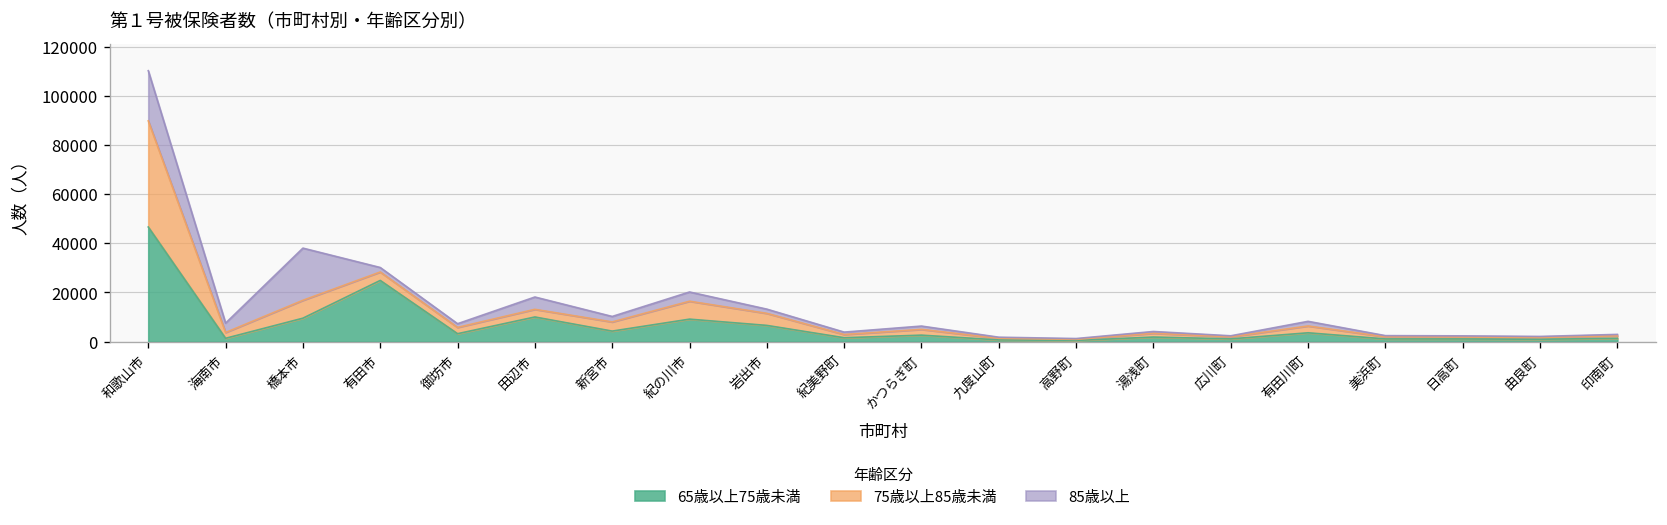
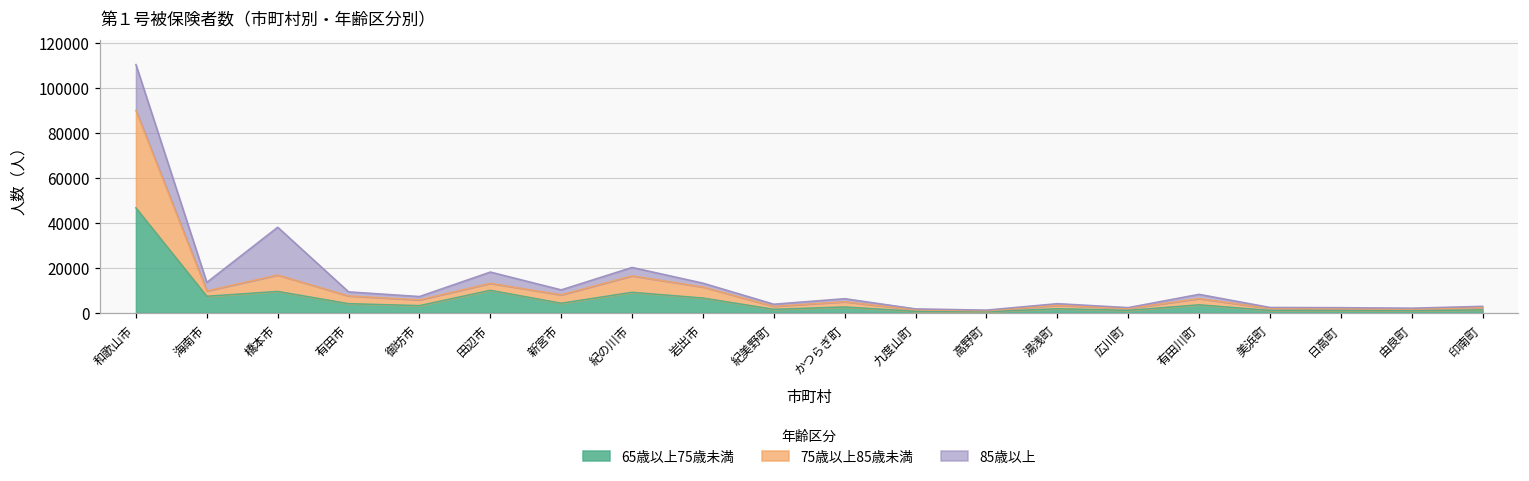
65歳以上75歳未満, 海南市: 1000 -> 7000
65歳以上75歳未満, 有田市: 25000 -> 4000
